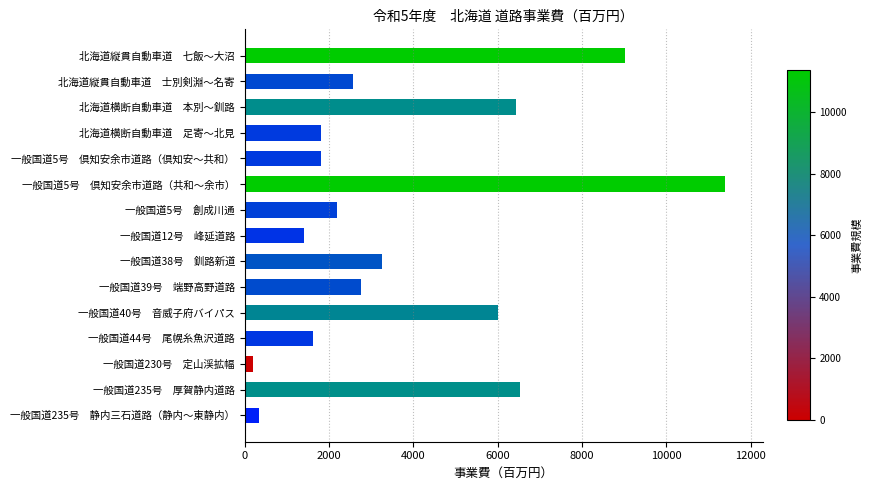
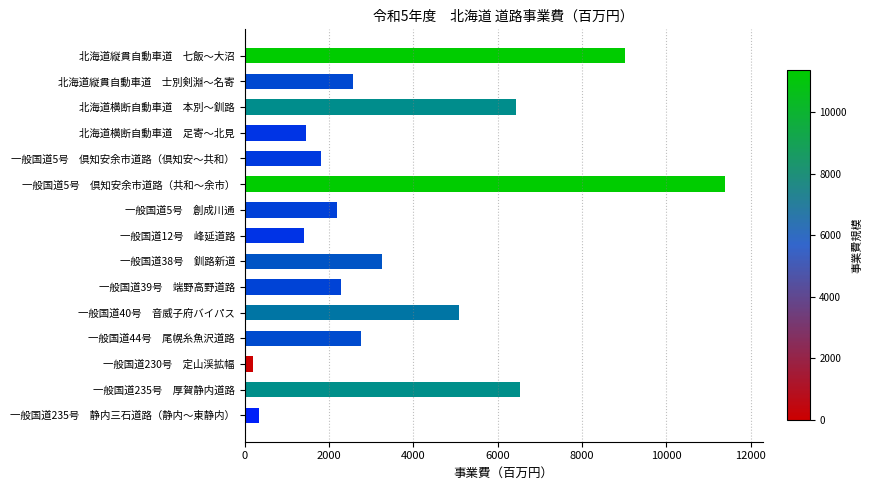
北海道横断自動車道 足寄～北見: 1800 -> 1500
一般国道39号 端野高野道路: 2800 -> 2300
一般国道40号 音威子府バイパス: 6000 -> 5100
一般国道44号 尾幌糸魚沢道路: 1600 -> 2800
